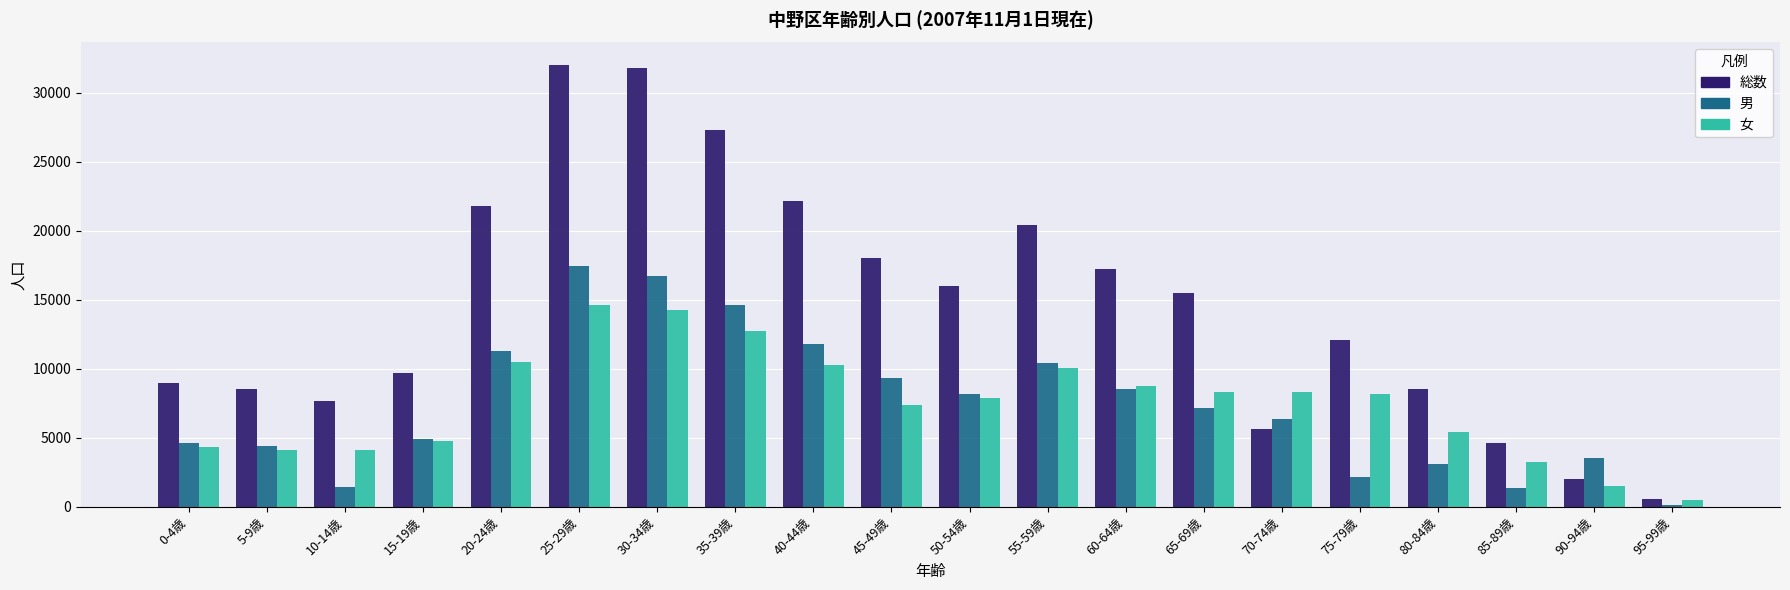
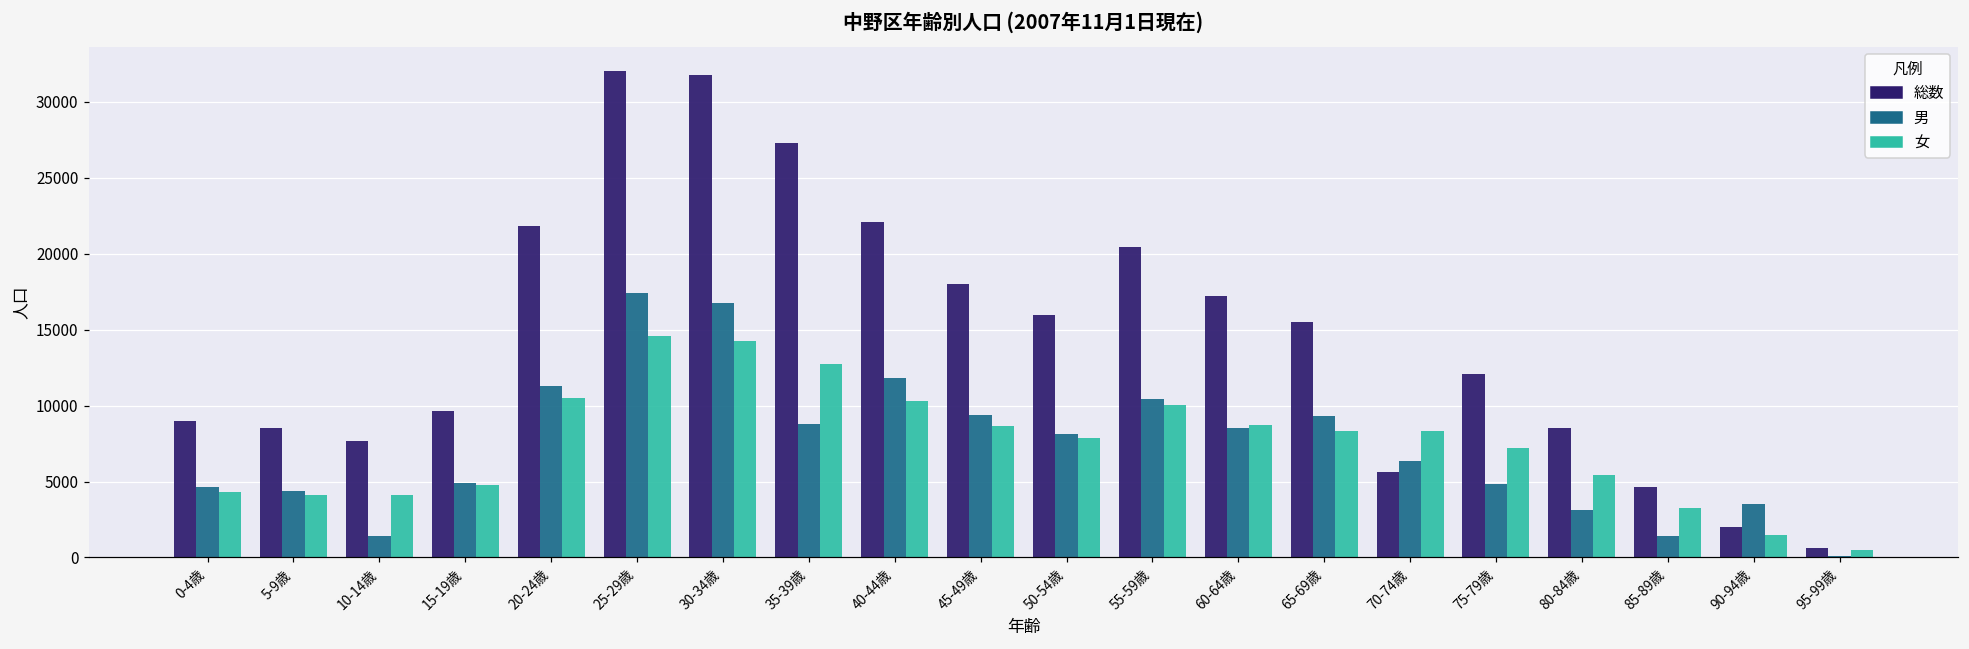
男, 35-39歳: 14600 -> 8800
女, 45-49歳: 7400 -> 8700
男, 65-69歳: 7200 -> 9300
男, 75-79歳: 2200 -> 4800
女, 75-79歳: 8200 -> 7200
